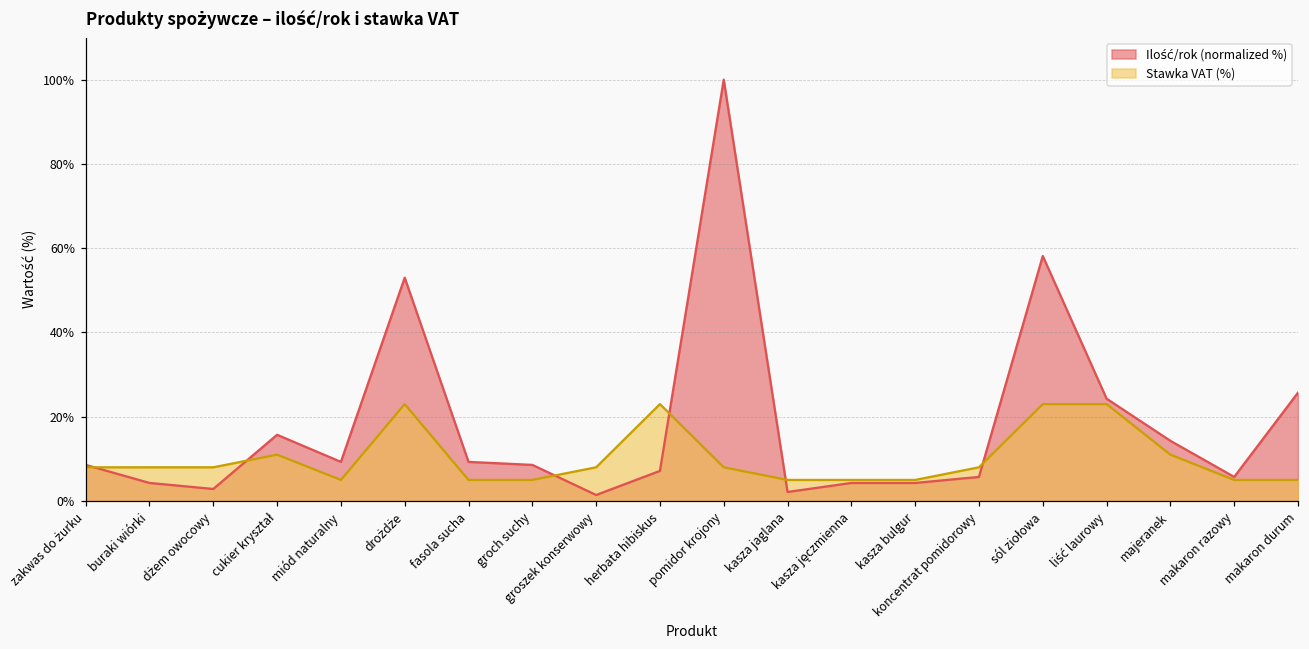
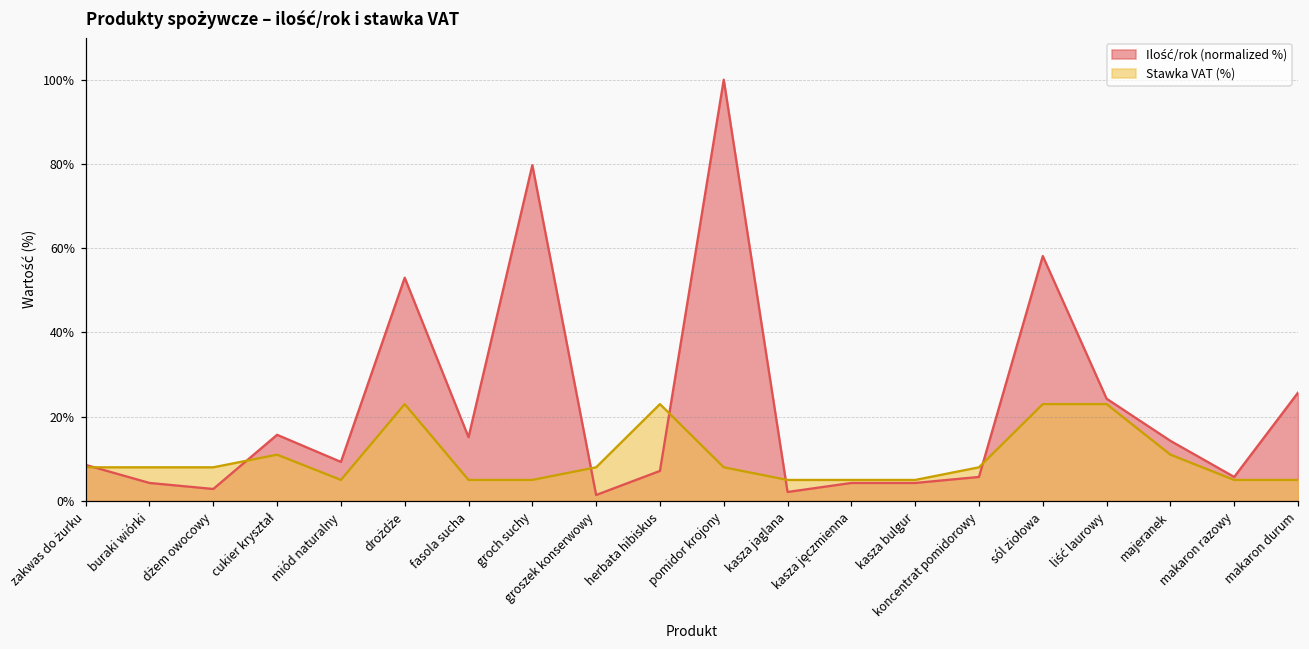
Ilość/rok (normalized %), fasola sucha: 9% -> 15%
Ilość/rok (normalized %), groch suchy: 9% -> 80%
